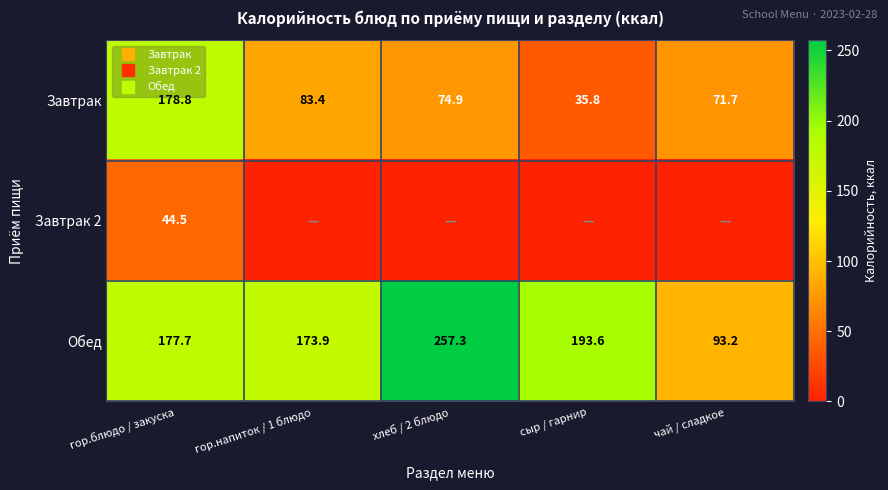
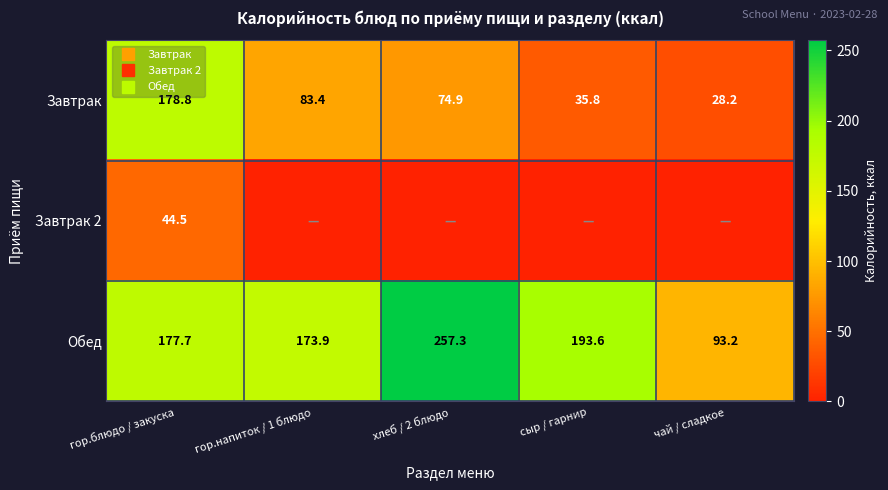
Завтрак, чай / сладкое: 71.7 -> 28.2
